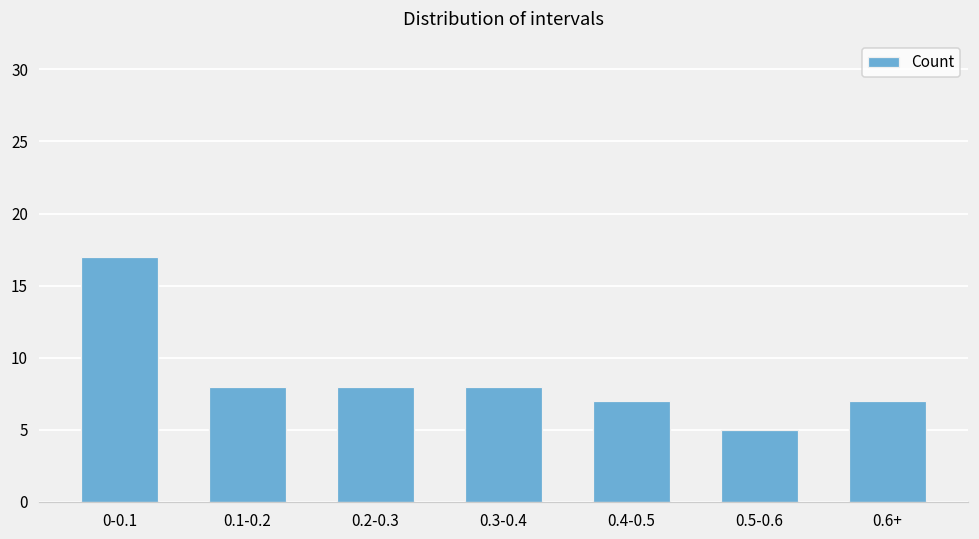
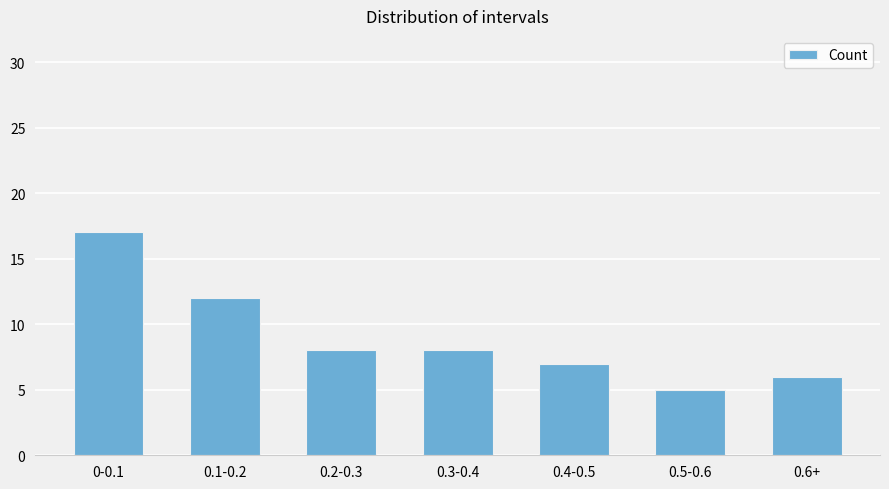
0.1-0.2: 8 -> 12
0.6+: 7 -> 6
